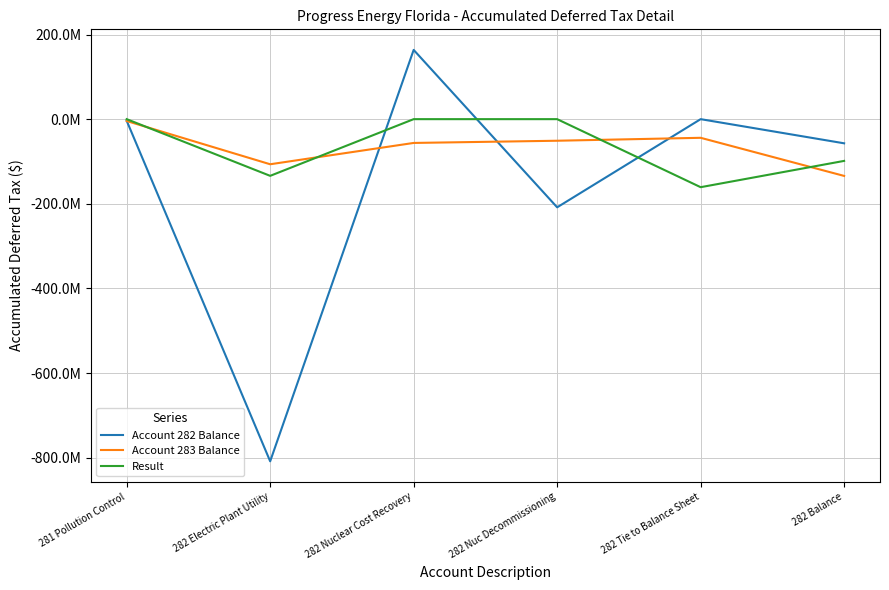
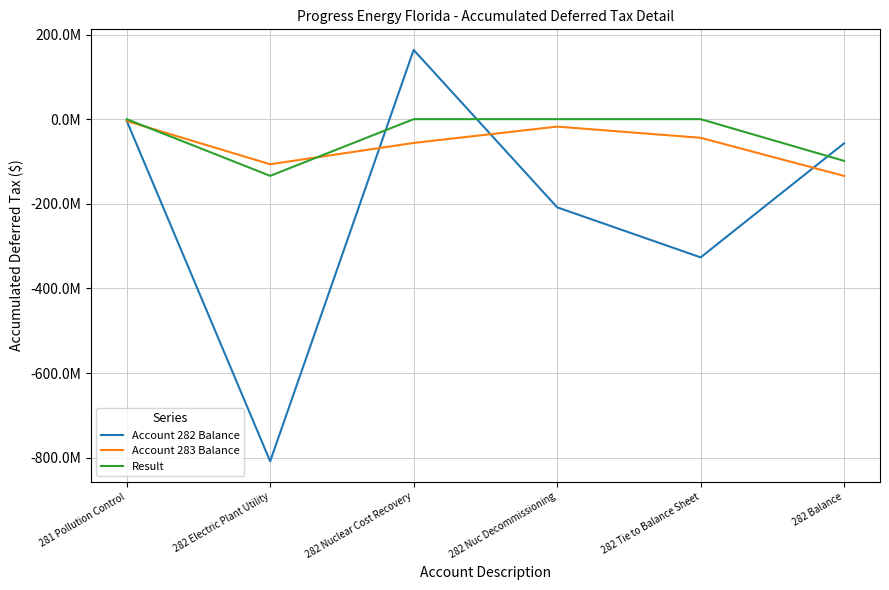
Account 283 Balance, 282 Nuc Decommissioning: -50000000 -> -20000000
Account 282 Balance, 282 Tie to Balance Sheet: 0 -> -330000000
Result, 282 Tie to Balance Sheet: -160000000 -> 0
